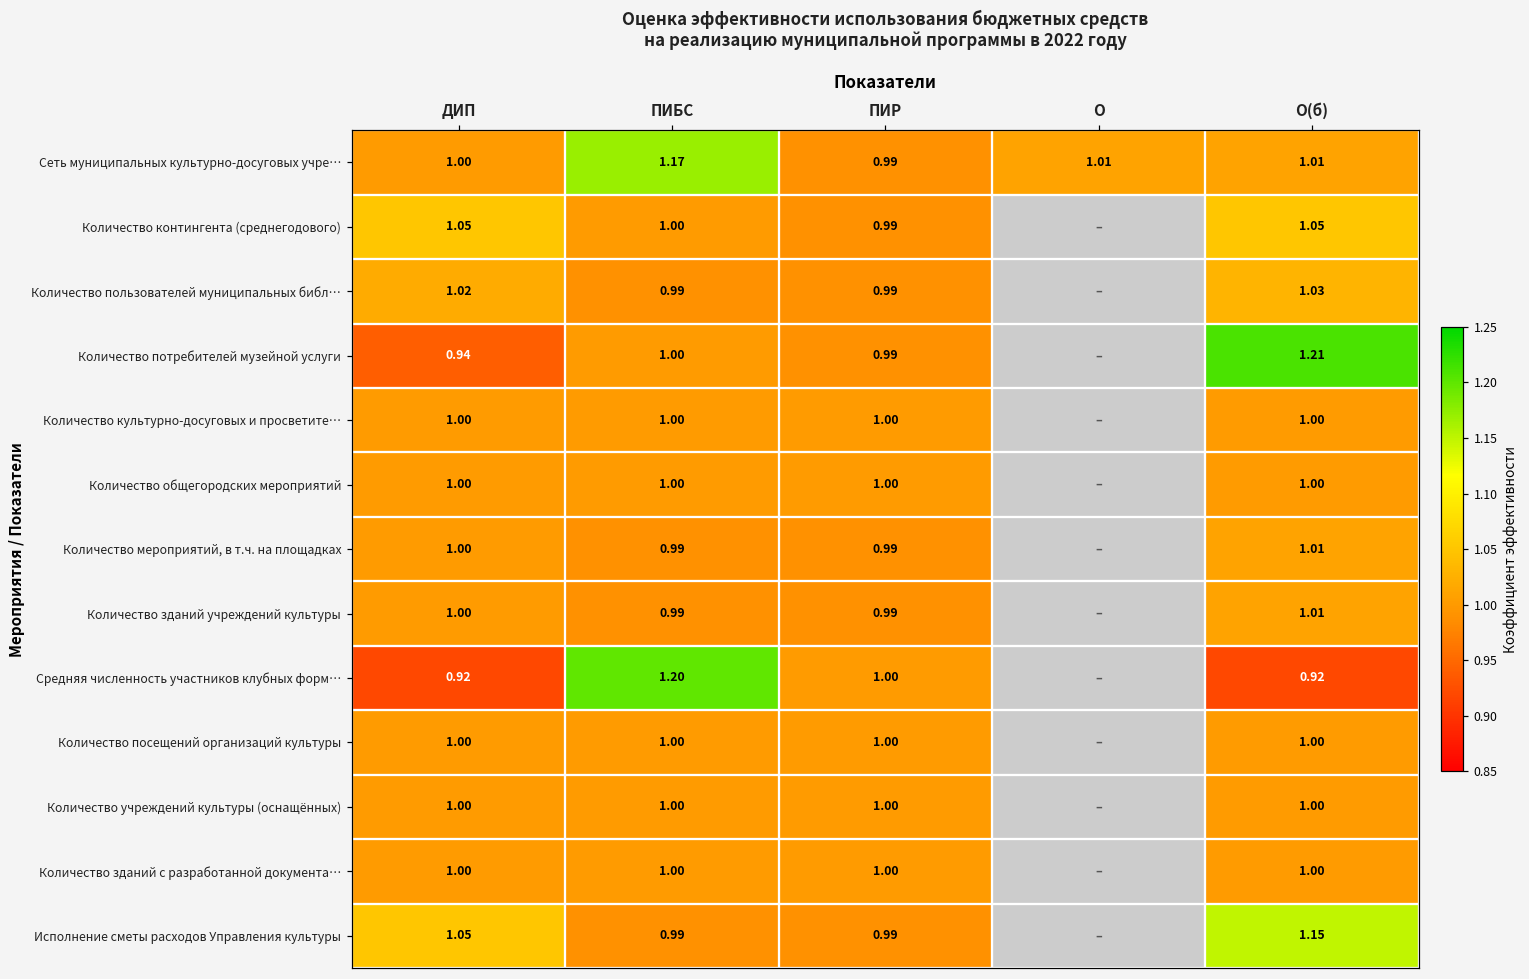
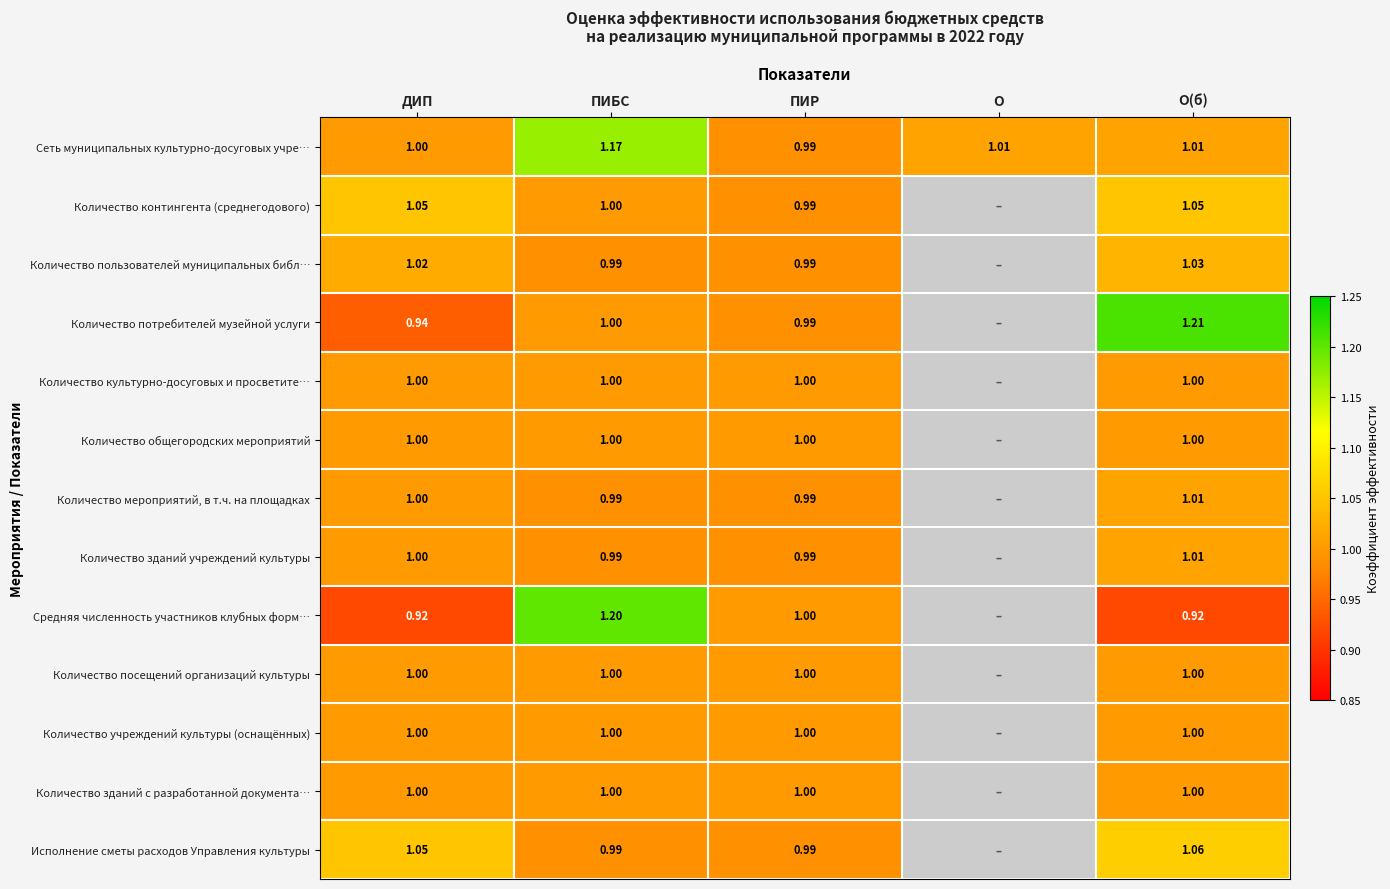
Исполнение сметы расходов Управления культуры, О(б): 1.15 -> 1.06
